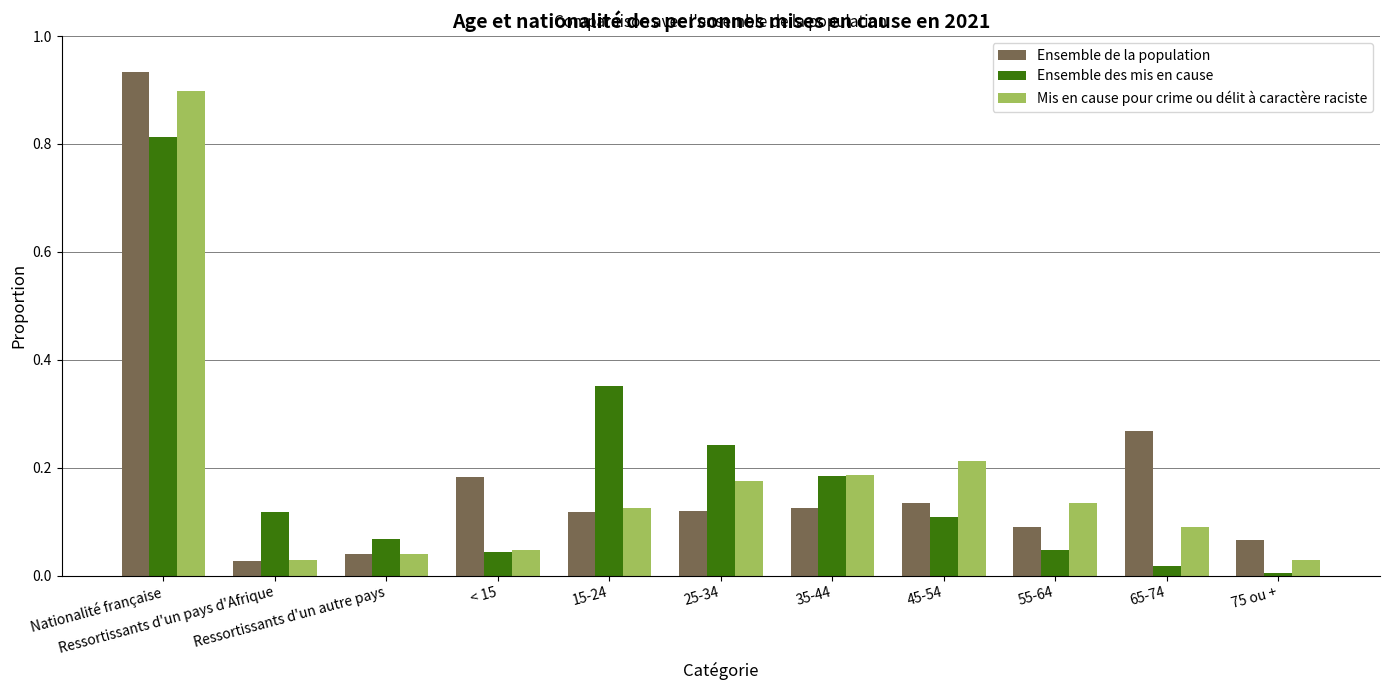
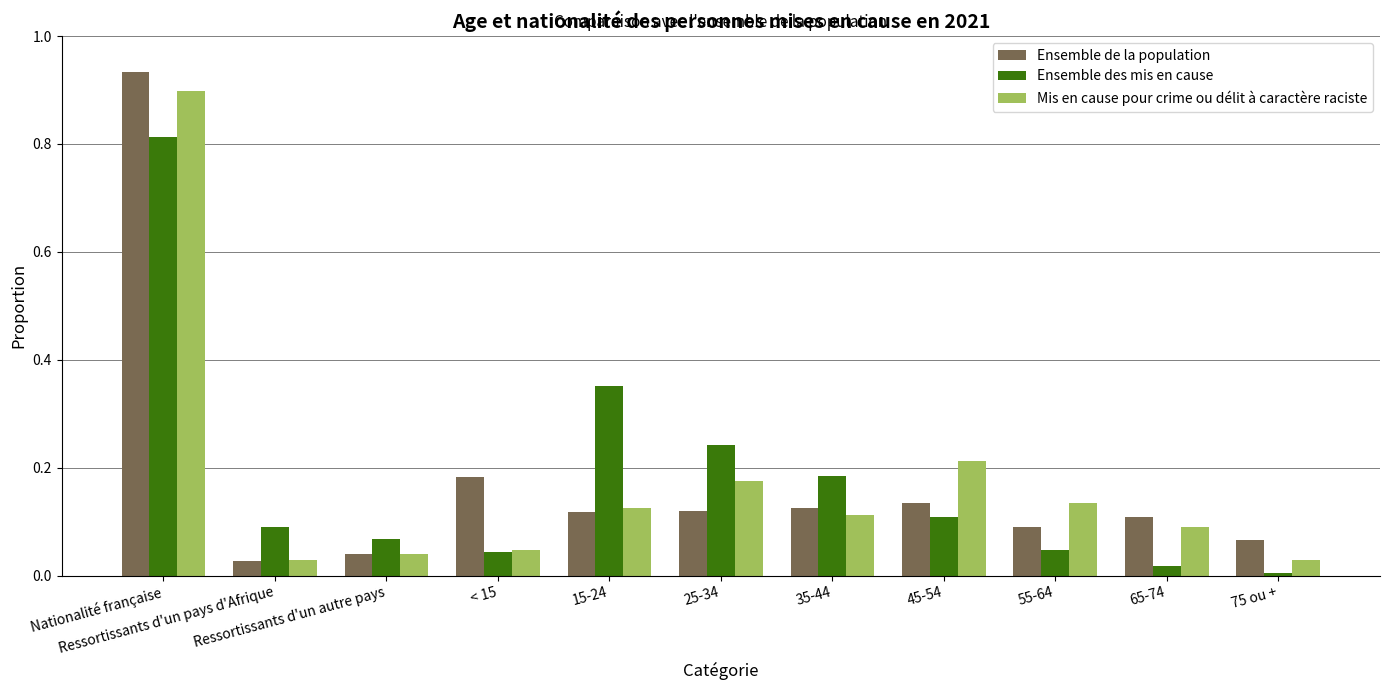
Ensemble des mis en cause, Ressortissants d'un pays d'Afrique: 0.12 -> 0.09
Mis en cause pour crime ou délit à caractère raciste, 35-44: 0.19 -> 0.11
Ensemble de la population, 65-74: 0.27 -> 0.11
